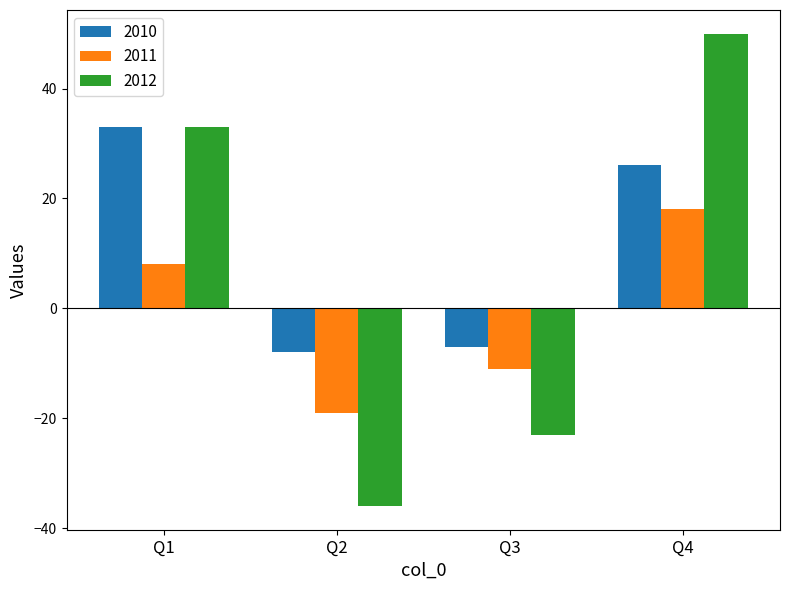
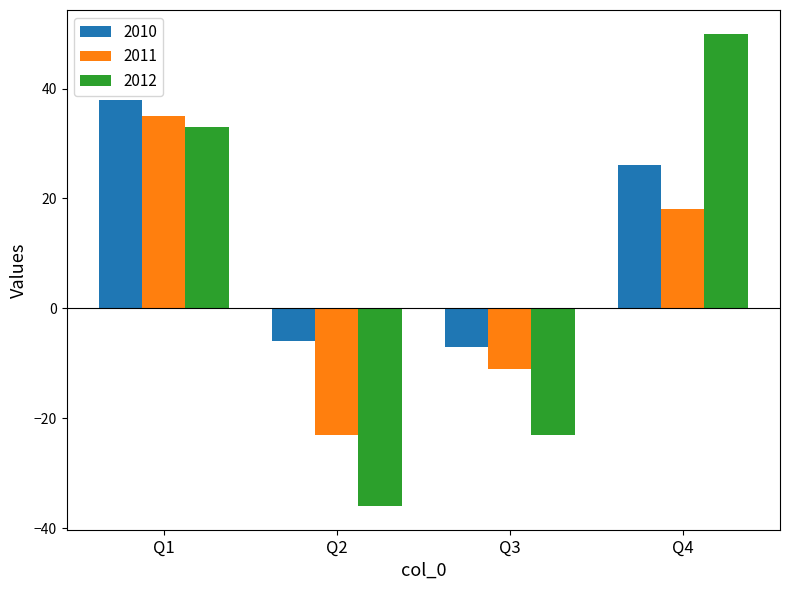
2010, Q1: 33 -> 38
2011, Q1: 8 -> 35
2010, Q2: -8 -> -6
2011, Q2: -19 -> -23
